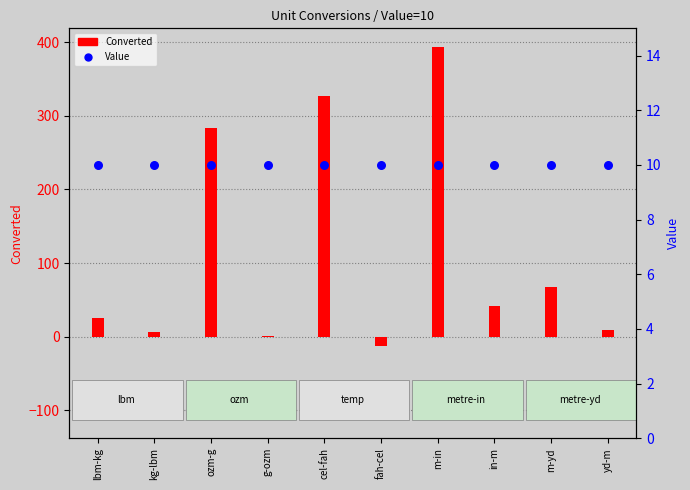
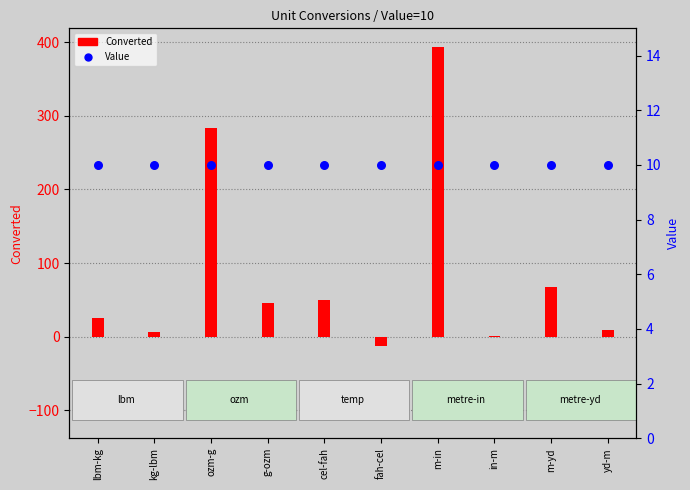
Converted, g-ozm: 0 -> 50
Converted, cel-fah: 330 -> 50
Converted, in-m: 40 -> 0
